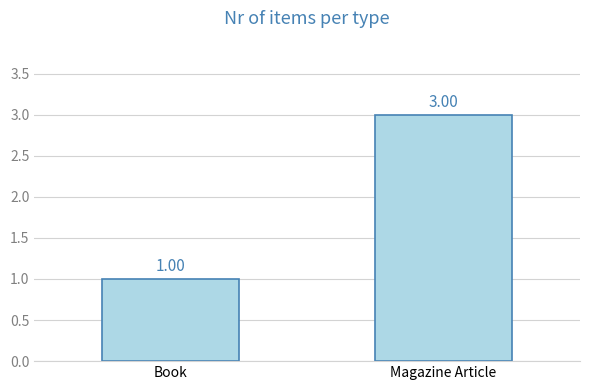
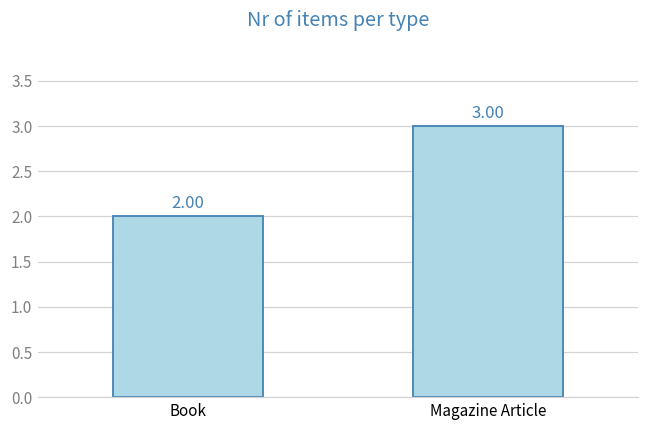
Book: 1.00 -> 2.00
